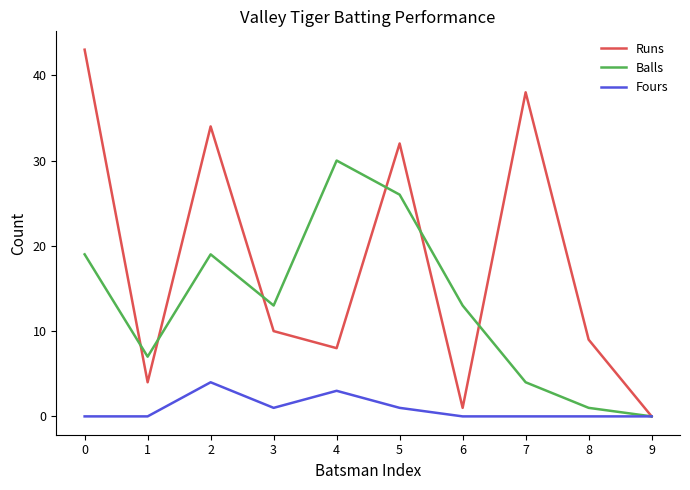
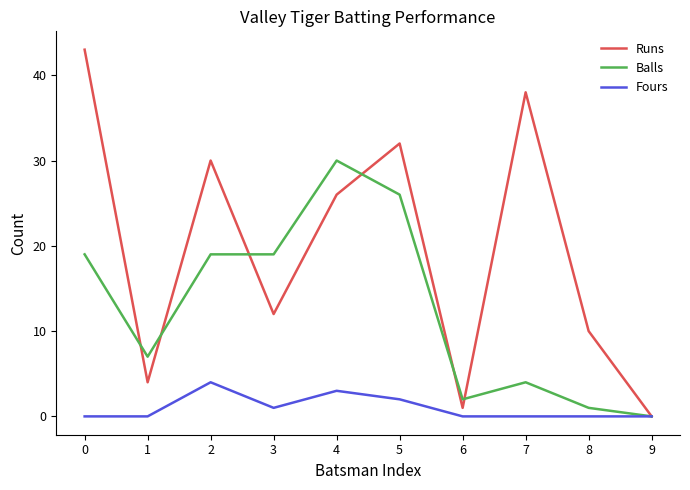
Runs, 2: 34 -> 30
Runs, 3: 10 -> 12
Balls, 3: 13 -> 19
Runs, 4: 8 -> 26
Fours, 5: 1 -> 2
Balls, 6: 13 -> 2
Runs, 8: 9 -> 10
